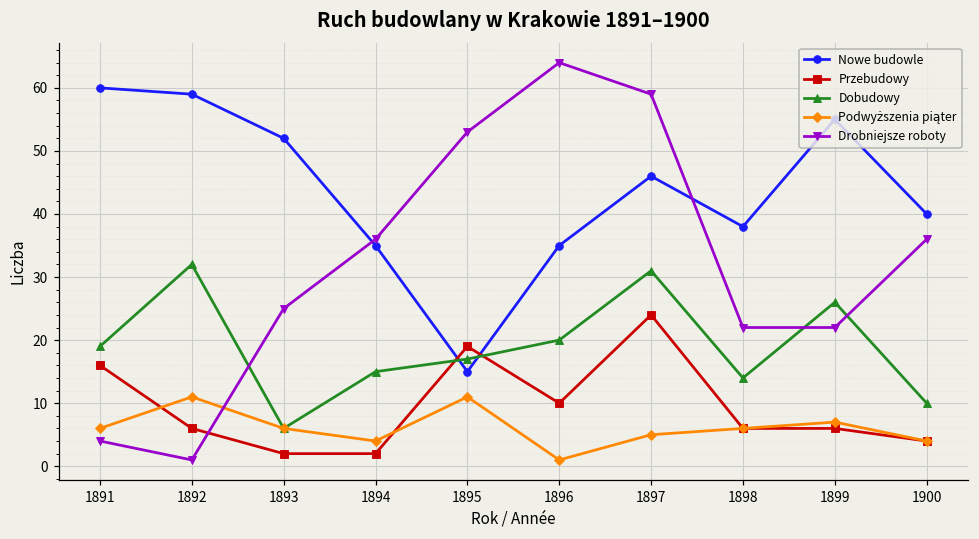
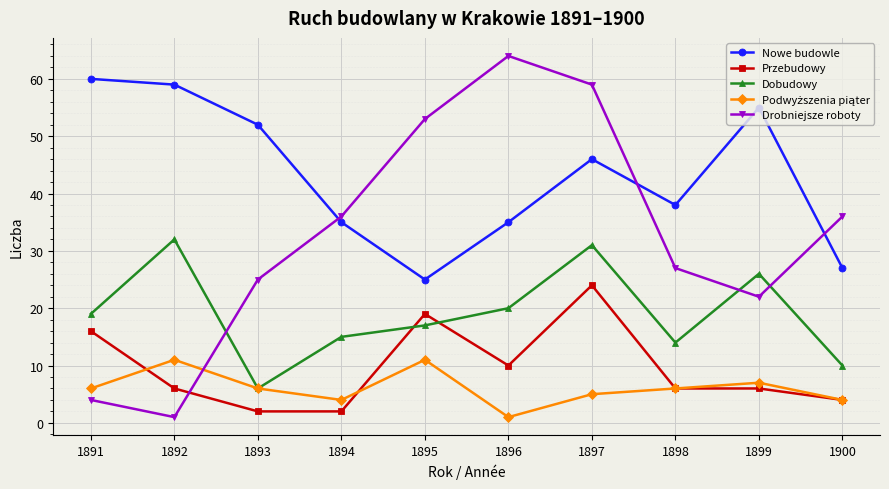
Nowe budowle, 1895: 15 -> 25
Drobniejsze roboty, 1898: 22 -> 27
Nowe budowle, 1900: 40 -> 27
